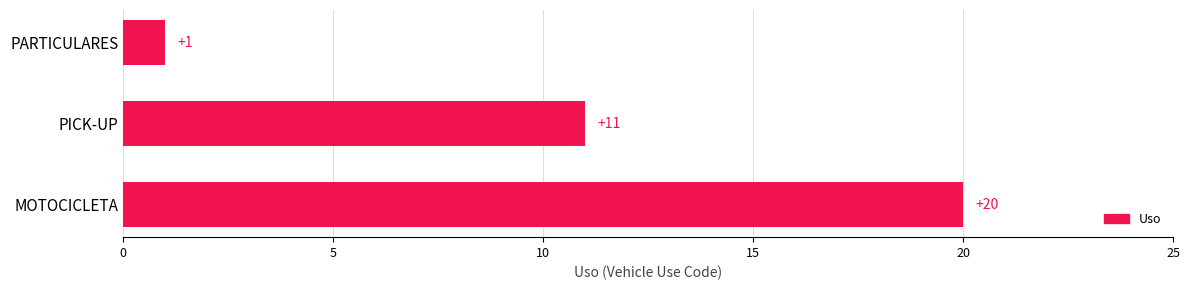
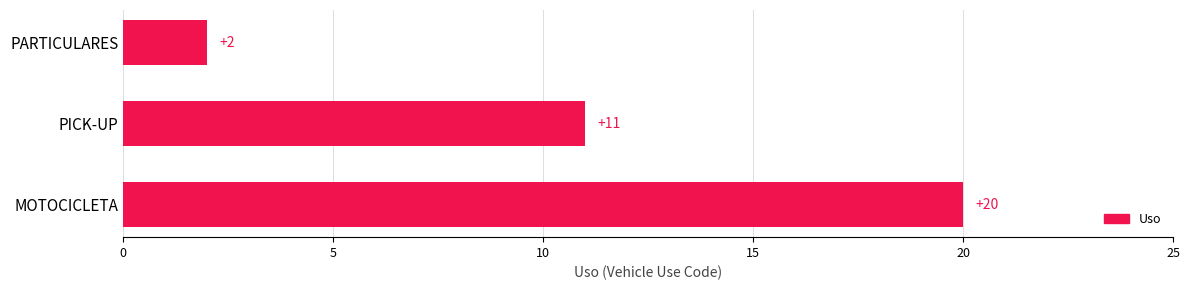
PARTICULARES: +1 -> +2
